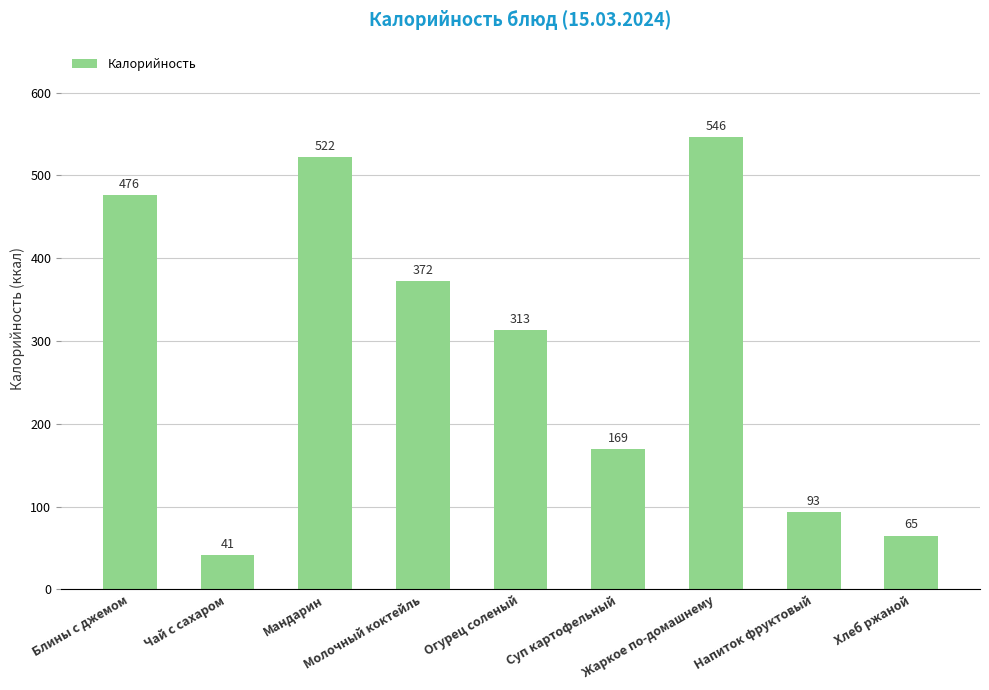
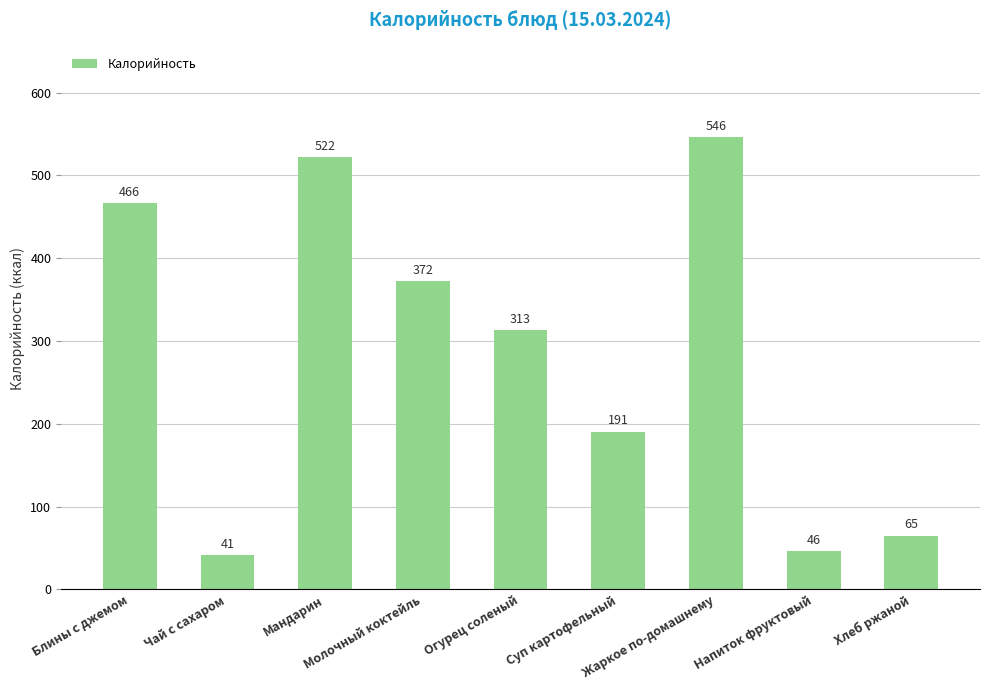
Блины с джемом: 476 -> 466
Суп картофельный: 169 -> 191
Напиток фруктовый: 93 -> 46
